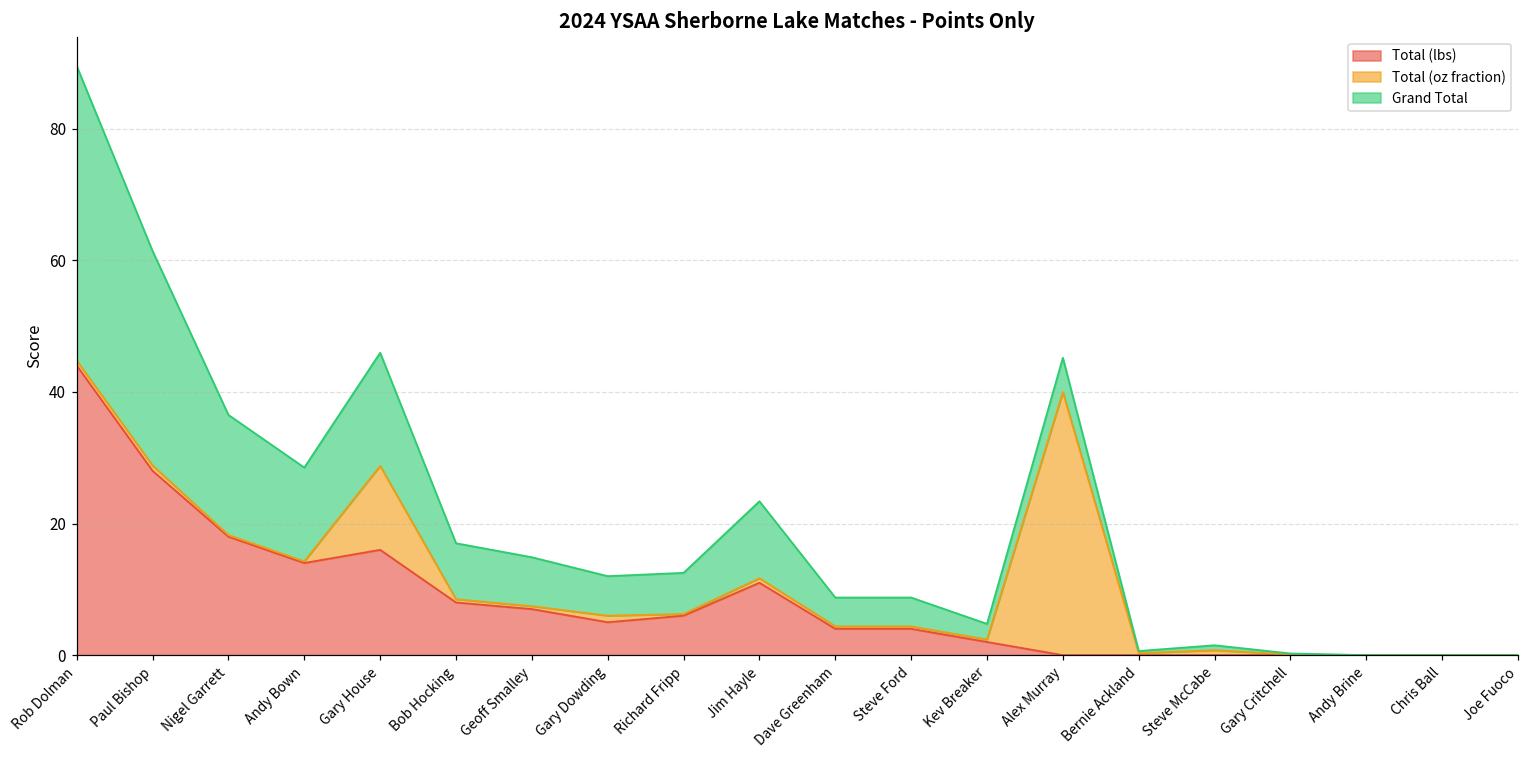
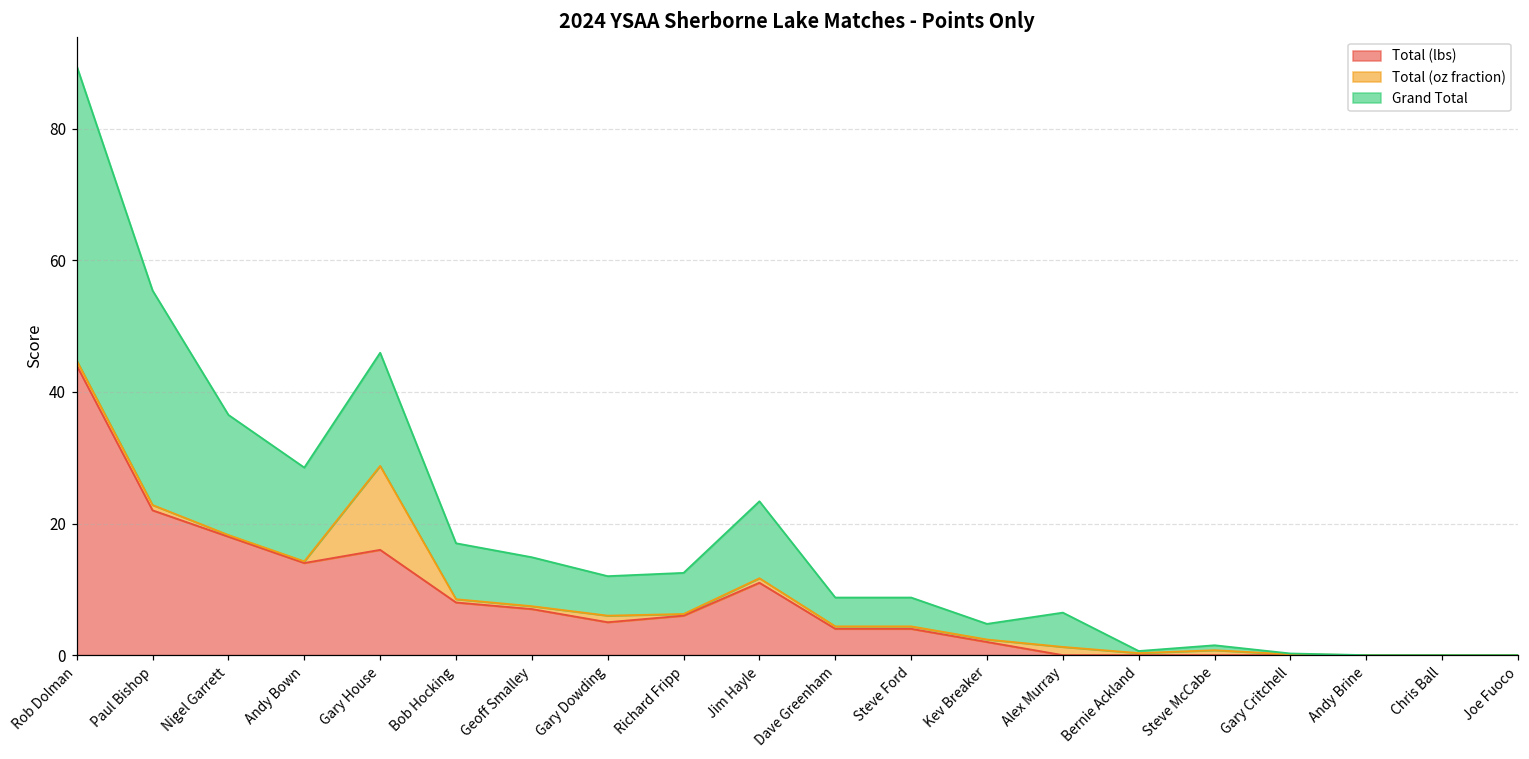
Total (lbs), Paul Bishop: 28 -> 22
Total (oz fraction), Alex Murray: 40 -> 1
